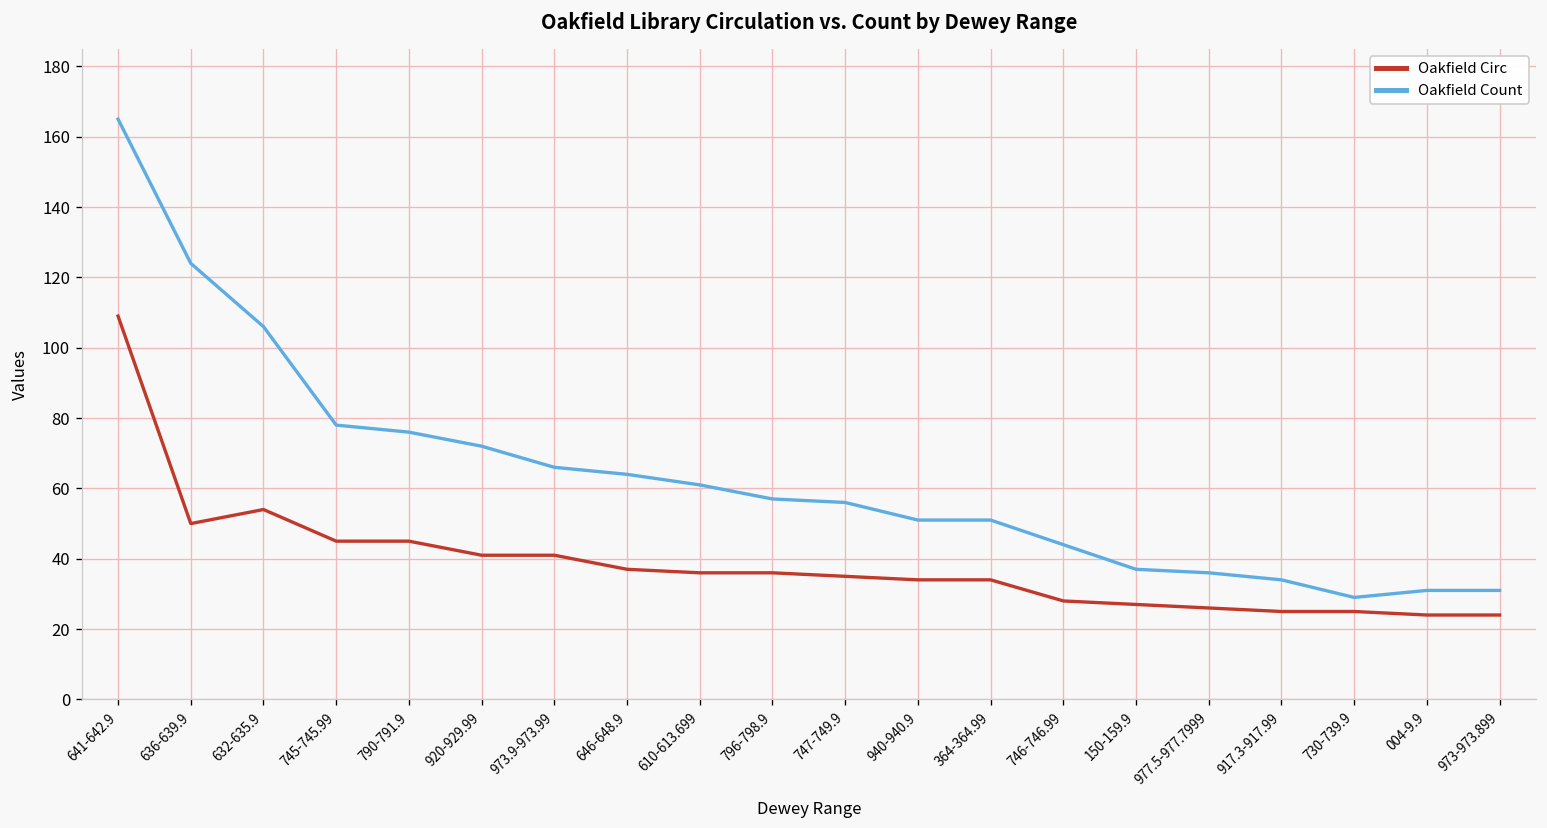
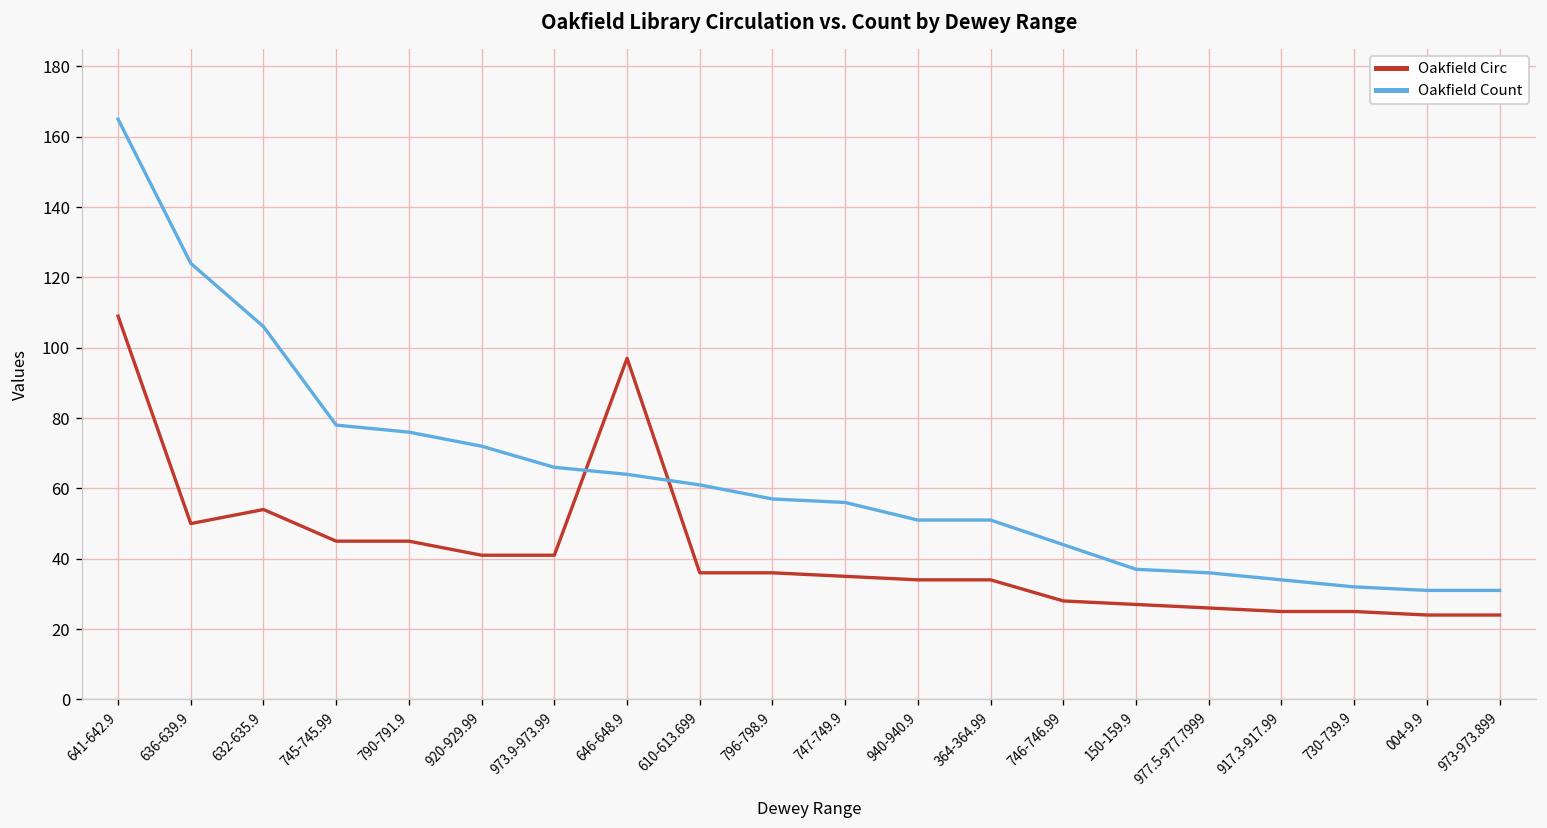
Oakfield Circ, 646-648.9: 37 -> 97
Oakfield Count, 730-739.9: 29 -> 32
